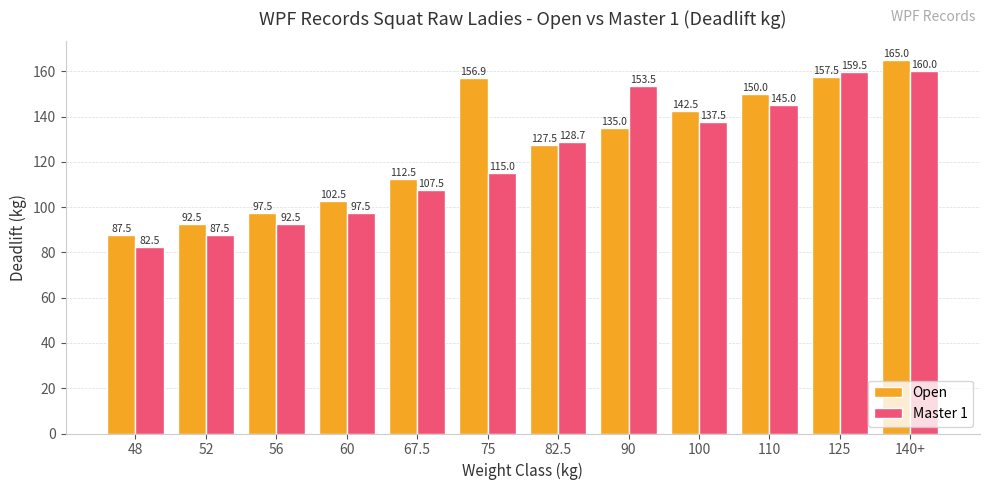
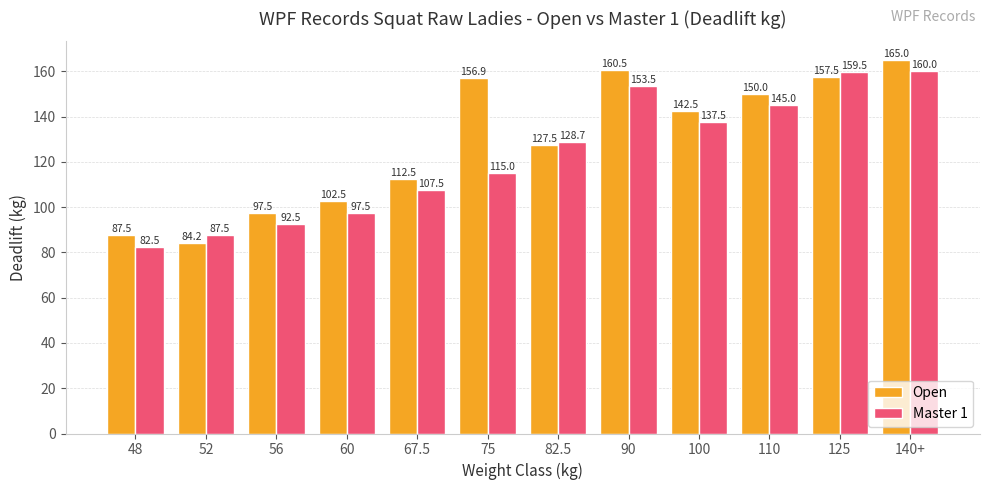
Open, 52: 92.5 -> 84.2
Open, 90: 135.0 -> 160.5
